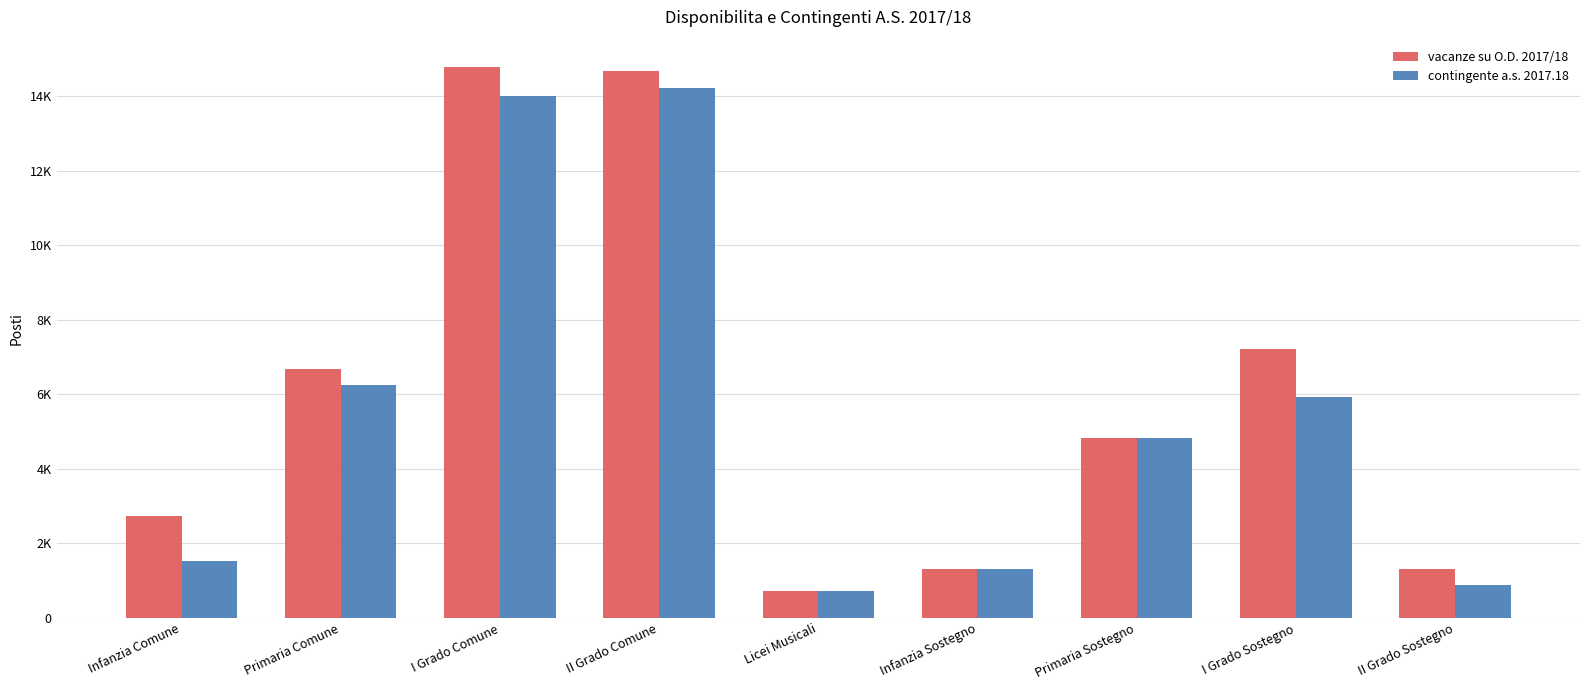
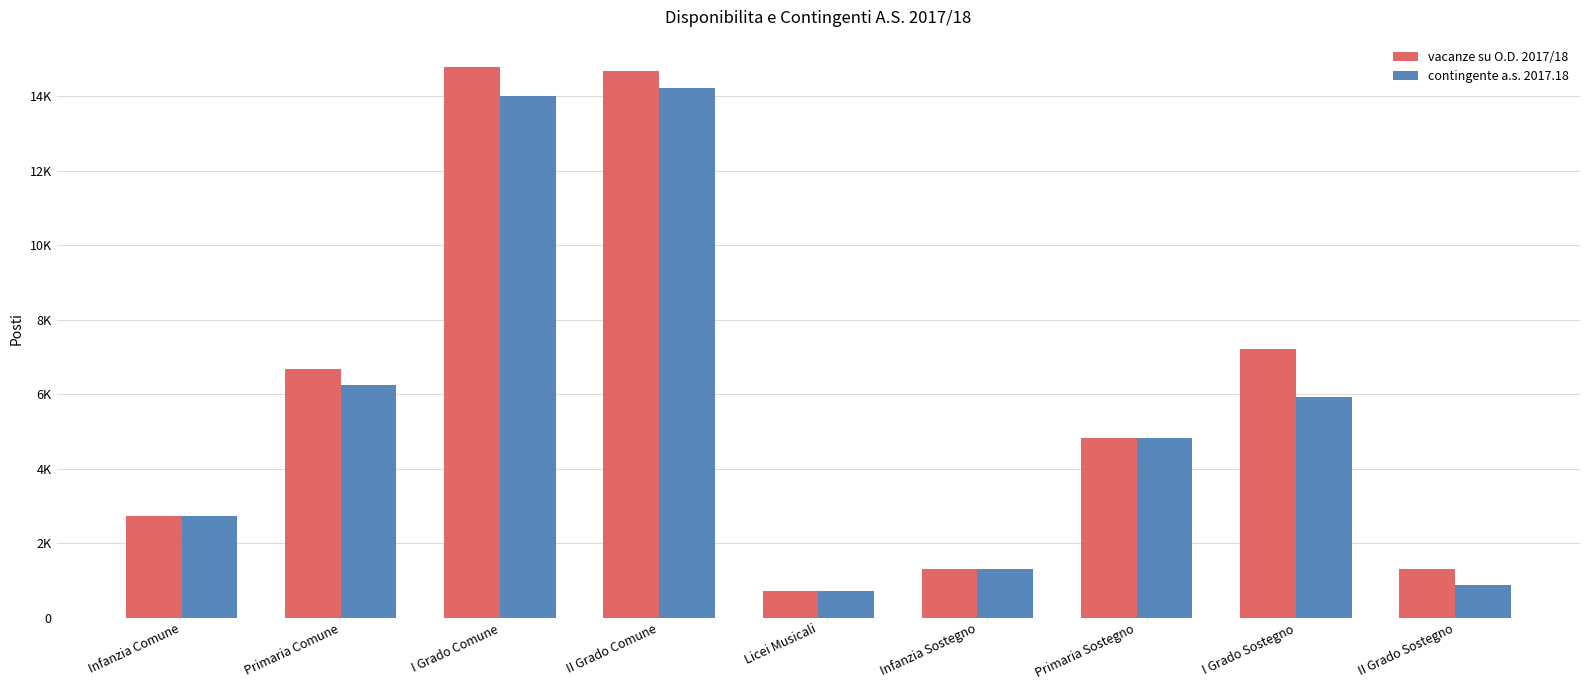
contingente a.s. 2017.18, Infanzia Comune: 1500 -> 2700
